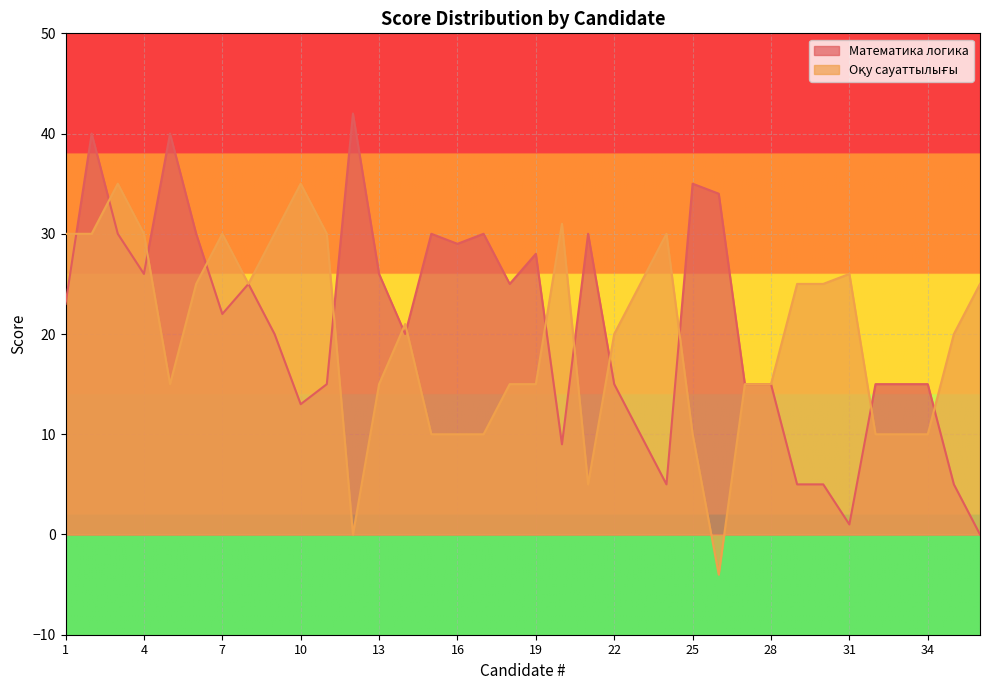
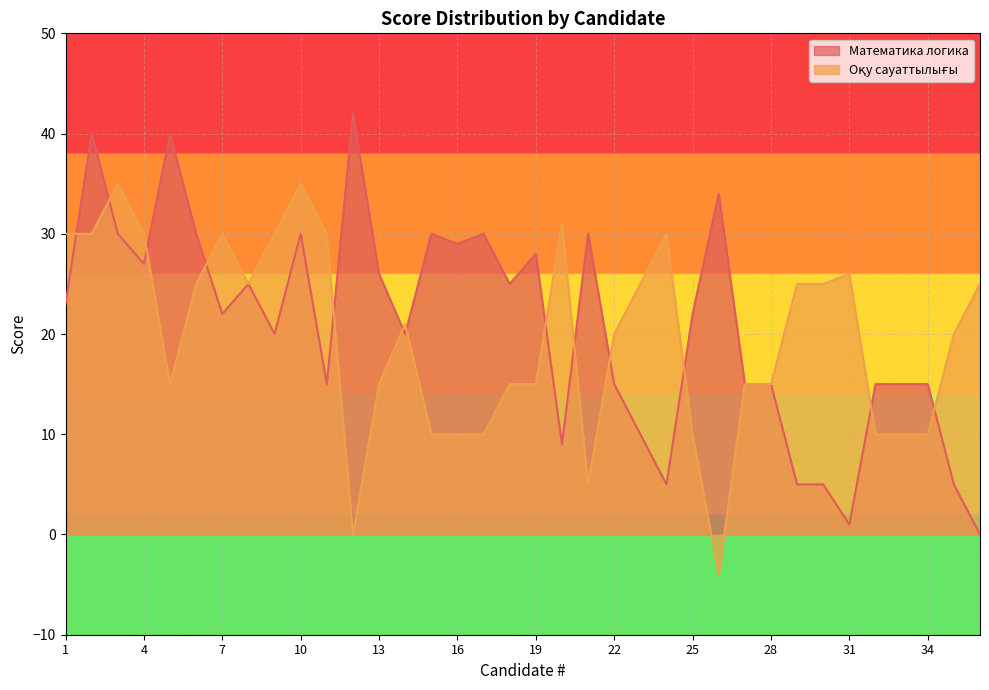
Математика логика, 4: 26 -> 27
Математика логика, 10: 13 -> 30
Математика логика, 25: 35 -> 22
